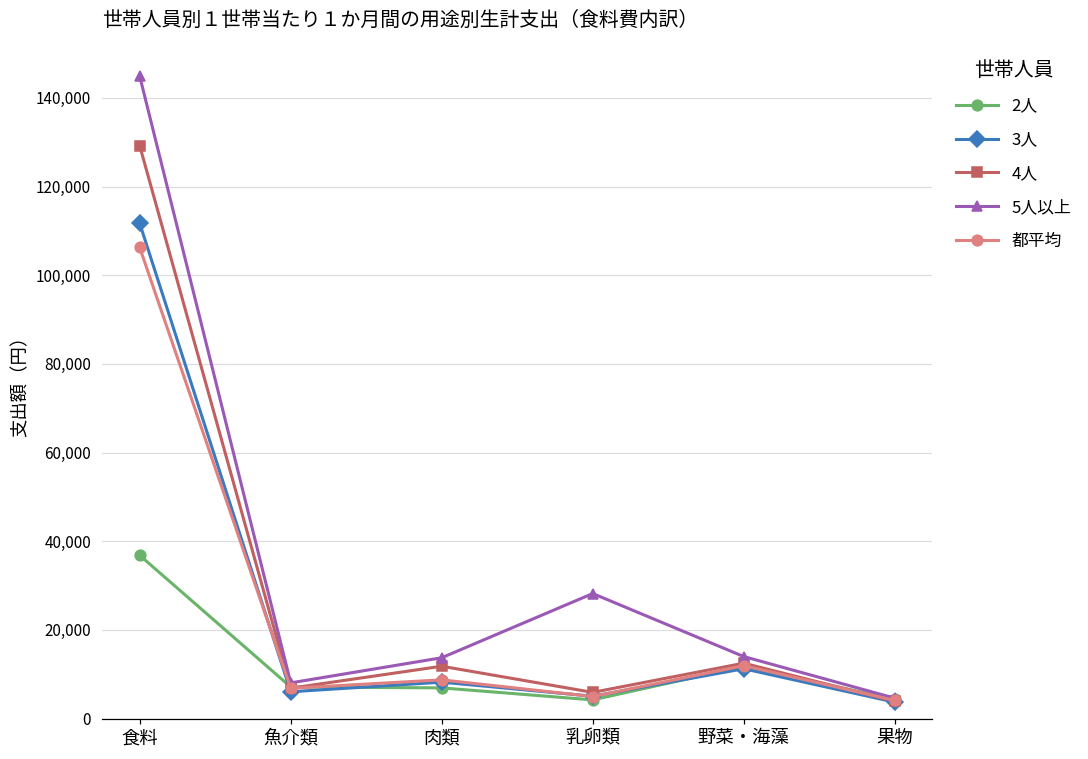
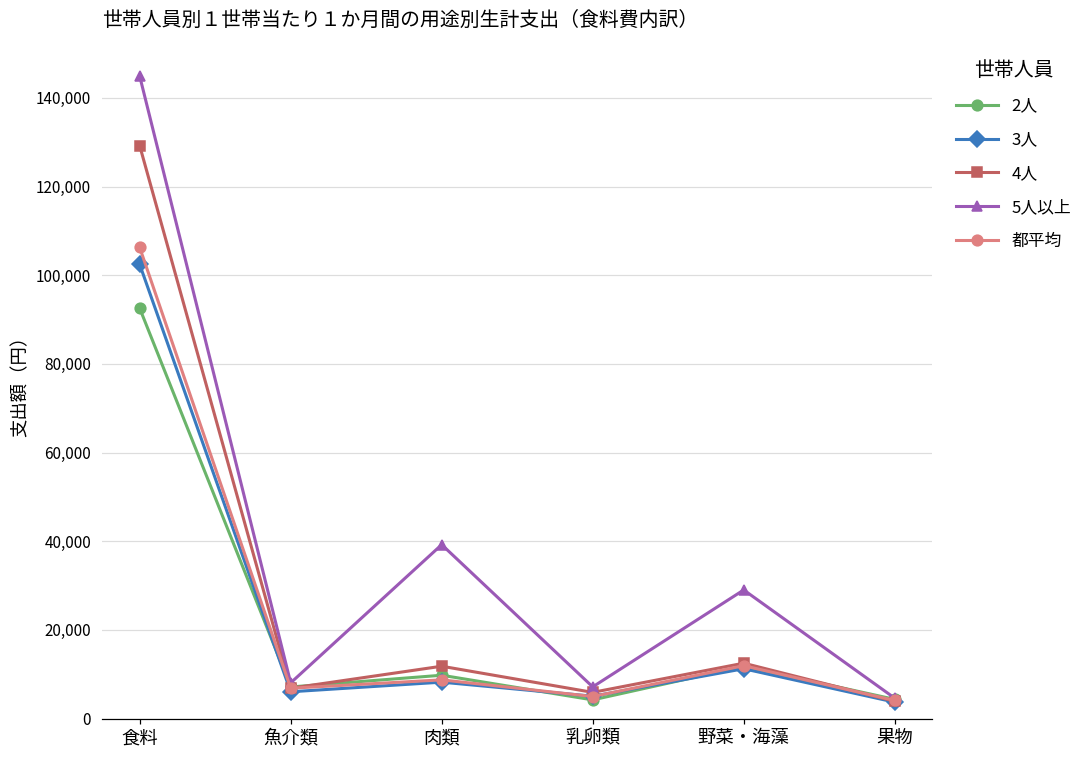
2人, 食料: 37,000 -> 93,000
3人, 食料: 112,000 -> 102,000
2人, 肉類: 7,000 -> 10,000
5人以上, 肉類: 14,000 -> 39,000
5人以上, 乳卵類: 28,000 -> 7,000
5人以上, 野菜・海藻: 14,000 -> 29,000
